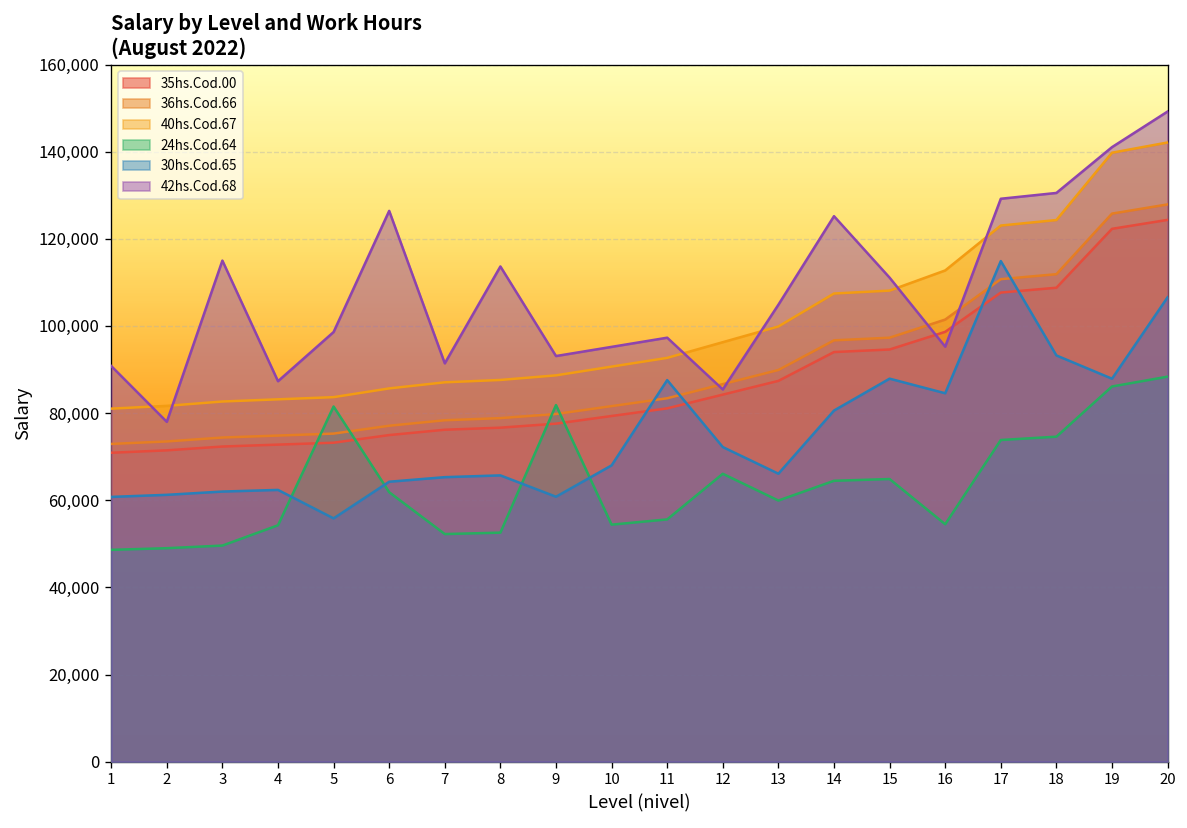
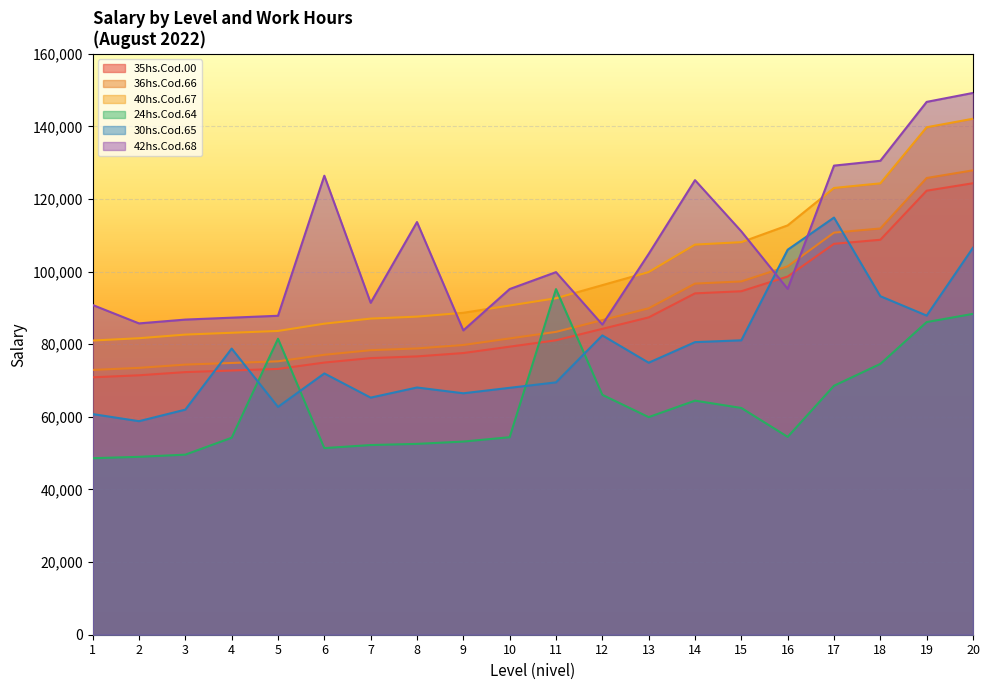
30hs.Cod.65, 2: 61,000 -> 59,000
42hs.Cod.68, 2: 78,000 -> 86,000
42hs.Cod.68, 3: 115,000 -> 87,000
30hs.Cod.65, 4: 62,000 -> 79,000
30hs.Cod.65, 5: 56,000 -> 63,000
42hs.Cod.68, 5: 99,000 -> 88,000
24hs.Cod.64, 6: 62,000 -> 51,000
30hs.Cod.65, 6: 64,000 -> 72,000
30hs.Cod.65, 8: 66,000 -> 68,000
24hs.Cod.64, 9: 82,000 -> 53,000
30hs.Cod.65, 9: 61,000 -> 66,000
42hs.Cod.68, 9: 93,000 -> 84,000
24hs.Cod.64, 11: 56,000 -> 95,000
30hs.Cod.65, 11: 88,000 -> 70,000
42hs.Cod.68, 11: 97,000 -> 100,000
30hs.Cod.65, 12: 72,000 -> 82,000
30hs.Cod.65, 13: 66,000 -> 75,000
24hs.Cod.64, 15: 65,000 -> 62,000
30hs.Cod.65, 15: 88,000 -> 81,000
30hs.Cod.65, 16: 85,000 -> 106,000
24hs.Cod.64, 17: 74,000 -> 69,000
42hs.Cod.68, 19: 141,000 -> 147,000
